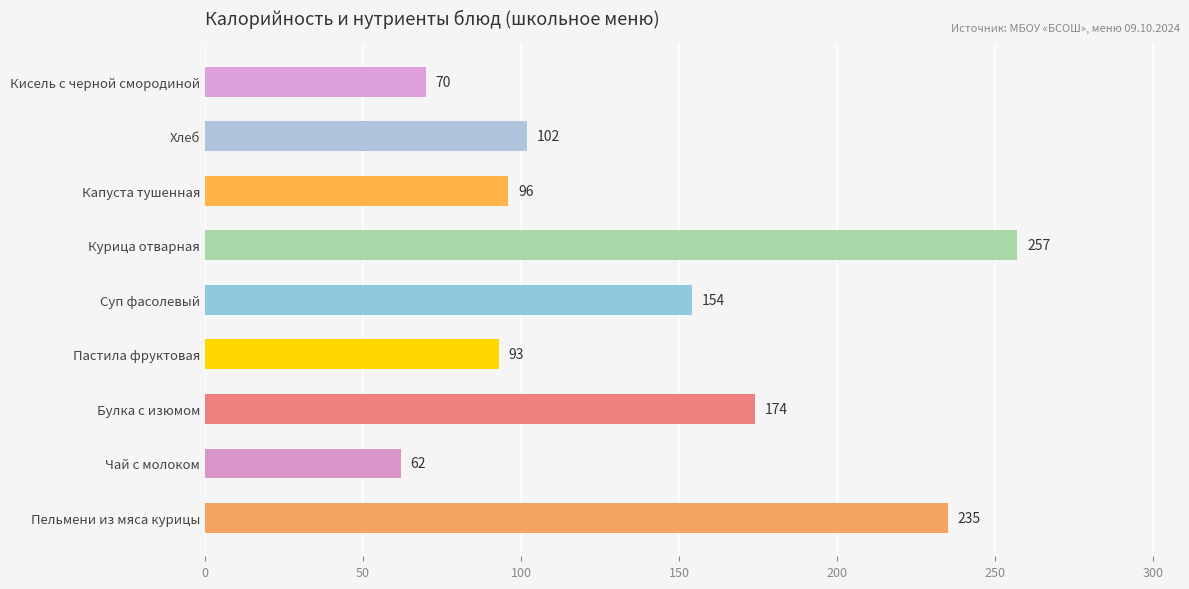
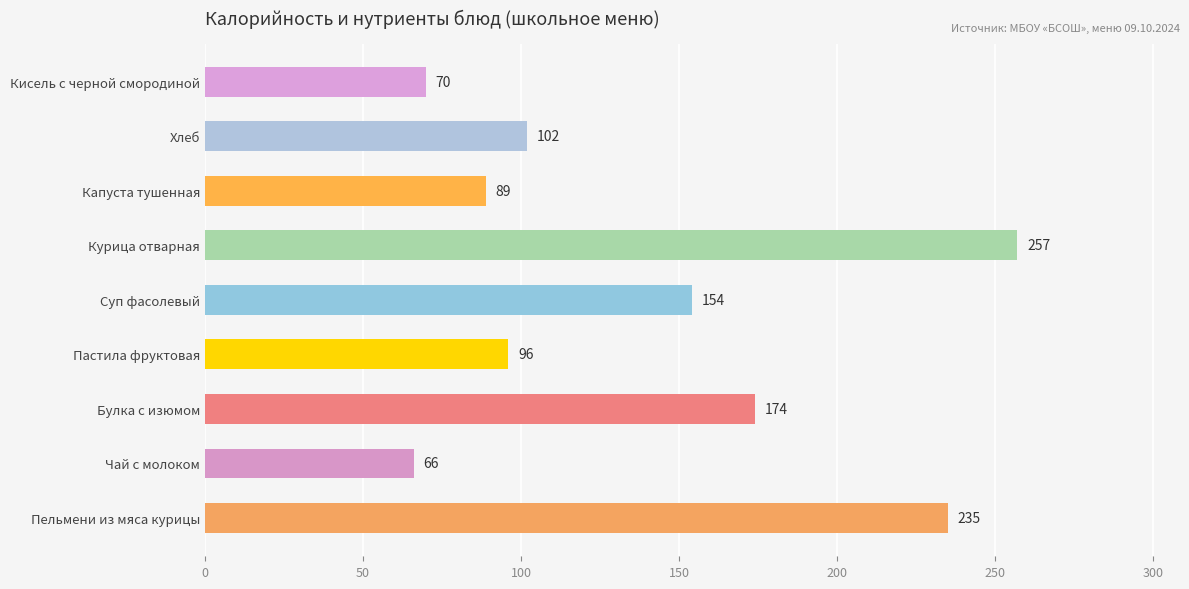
Капуста тушенная: 96 -> 89
Пастила фруктовая: 93 -> 96
Чай с молоком: 62 -> 66
